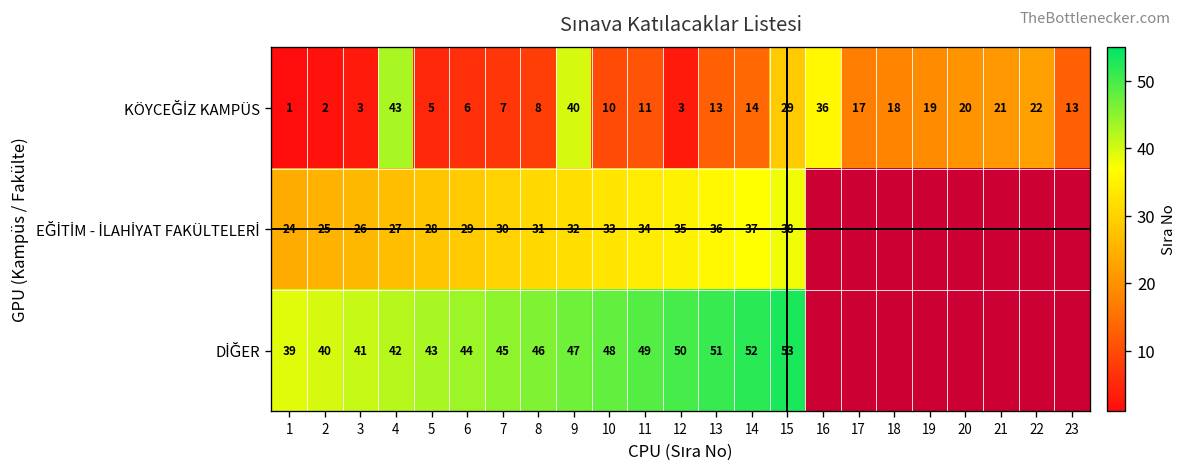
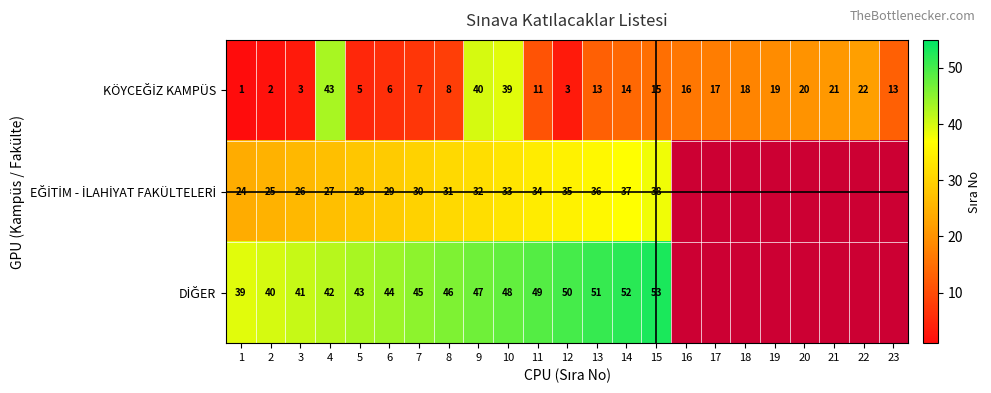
KÖYCEĞİZ KAMPÜS, 10: 10 -> 39
KÖYCEĞİZ KAMPÜS, 15: 29 -> 15
KÖYCEĞİZ KAMPÜS, 16: 36 -> 16
